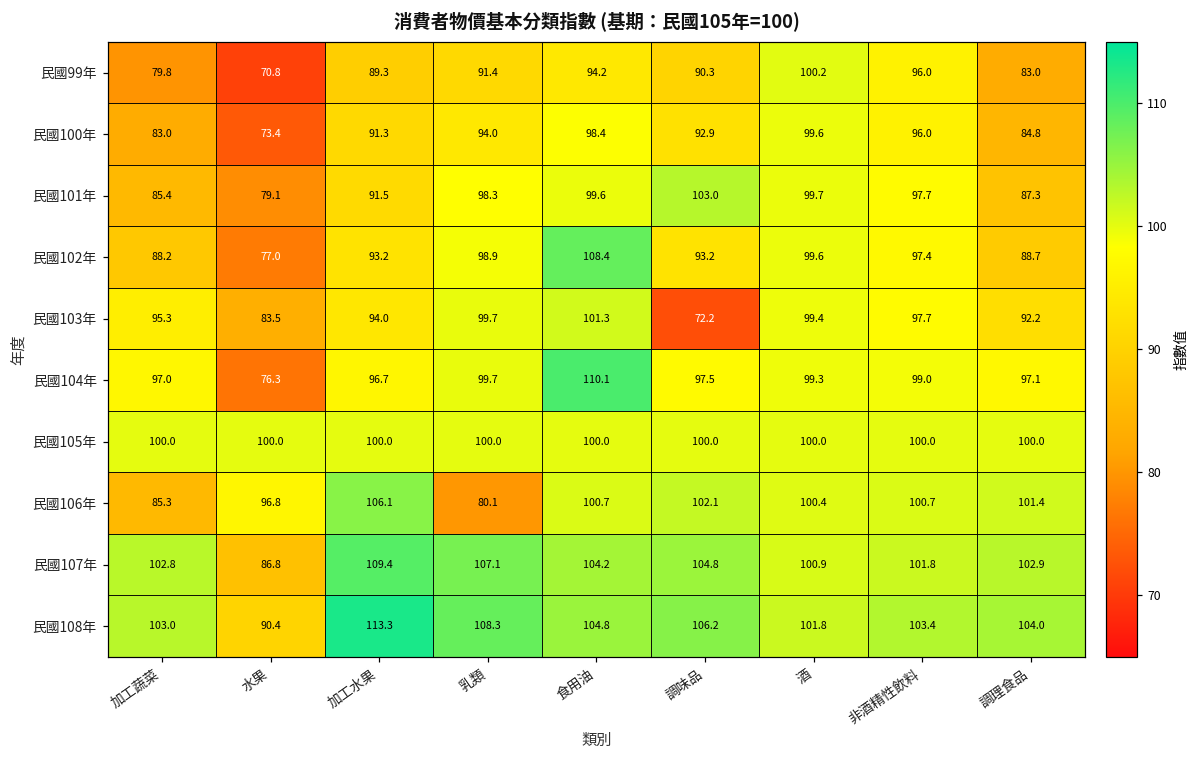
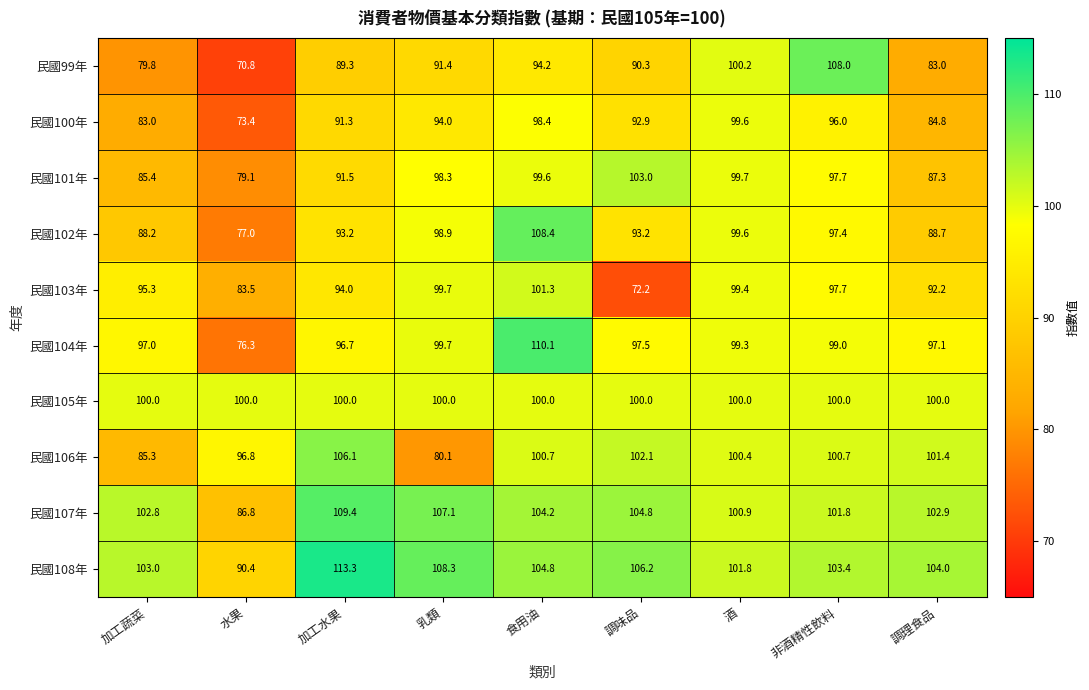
民國99年, 非酒精性飲料: 96.0 -> 108.0
